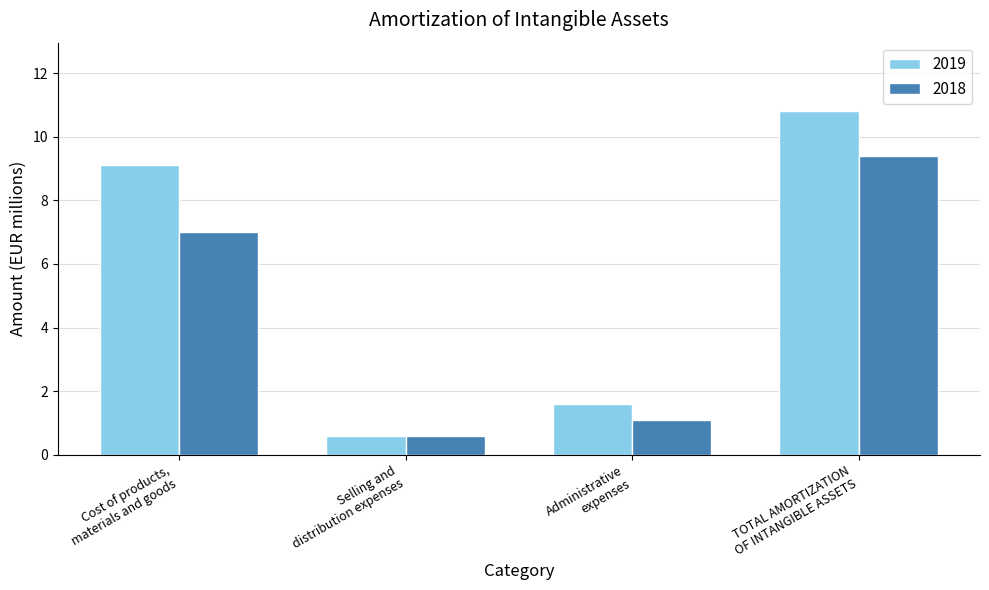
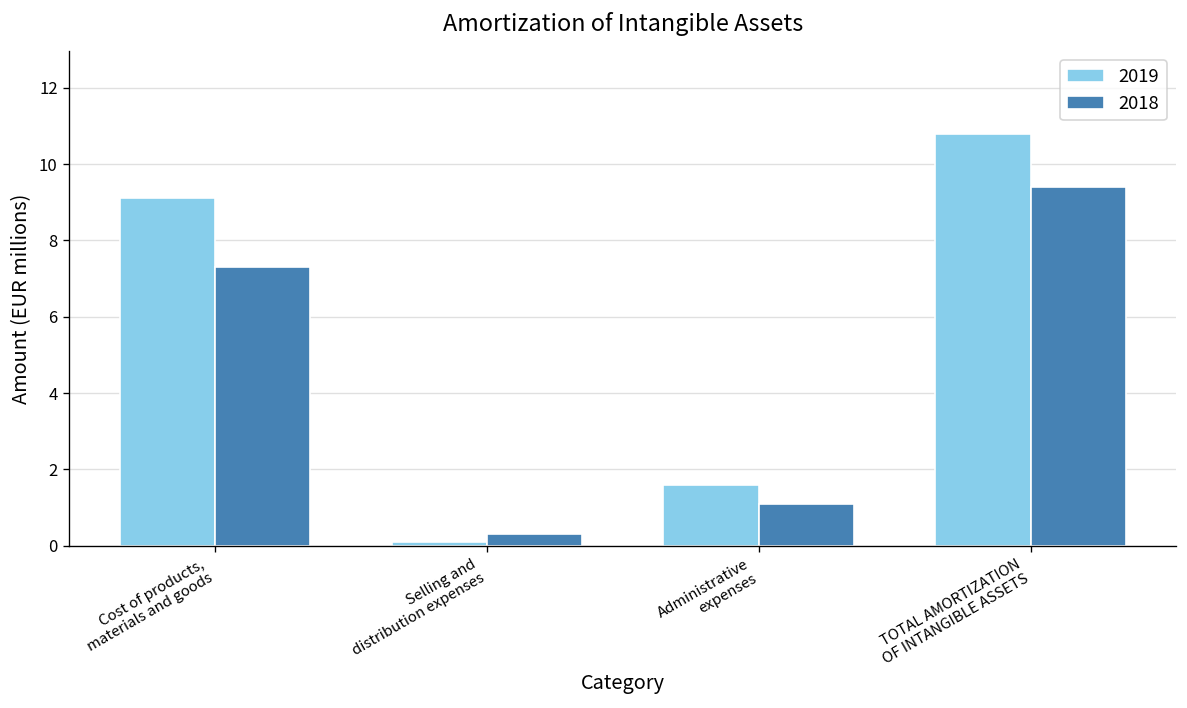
2018, Cost of products, materials and goods: 7.0 -> 7.3
2019, Selling and distribution expenses: 0.6 -> 0.1
2018, Selling and distribution expenses: 0.6 -> 0.3
